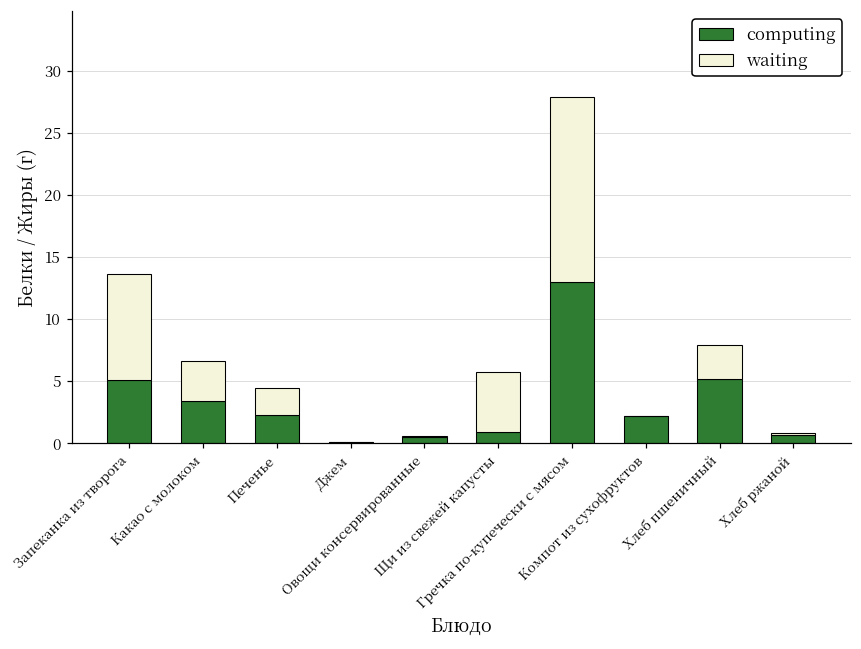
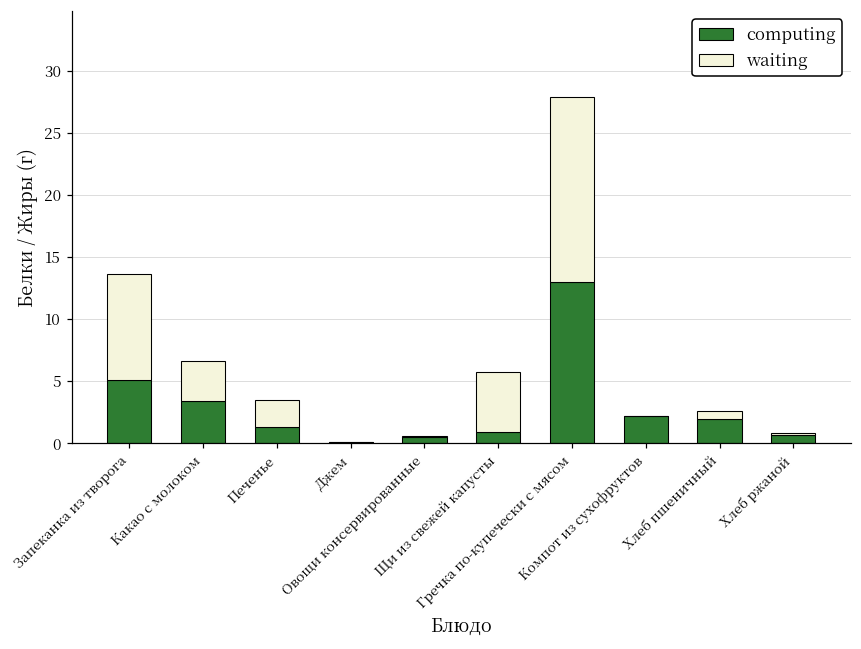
computing, Печенье: 2.3 -> 1.4
computing, Хлеб пшеничный: 5.2 -> 2.0
waiting, Хлеб пшеничный: 2.7 -> 0.6
